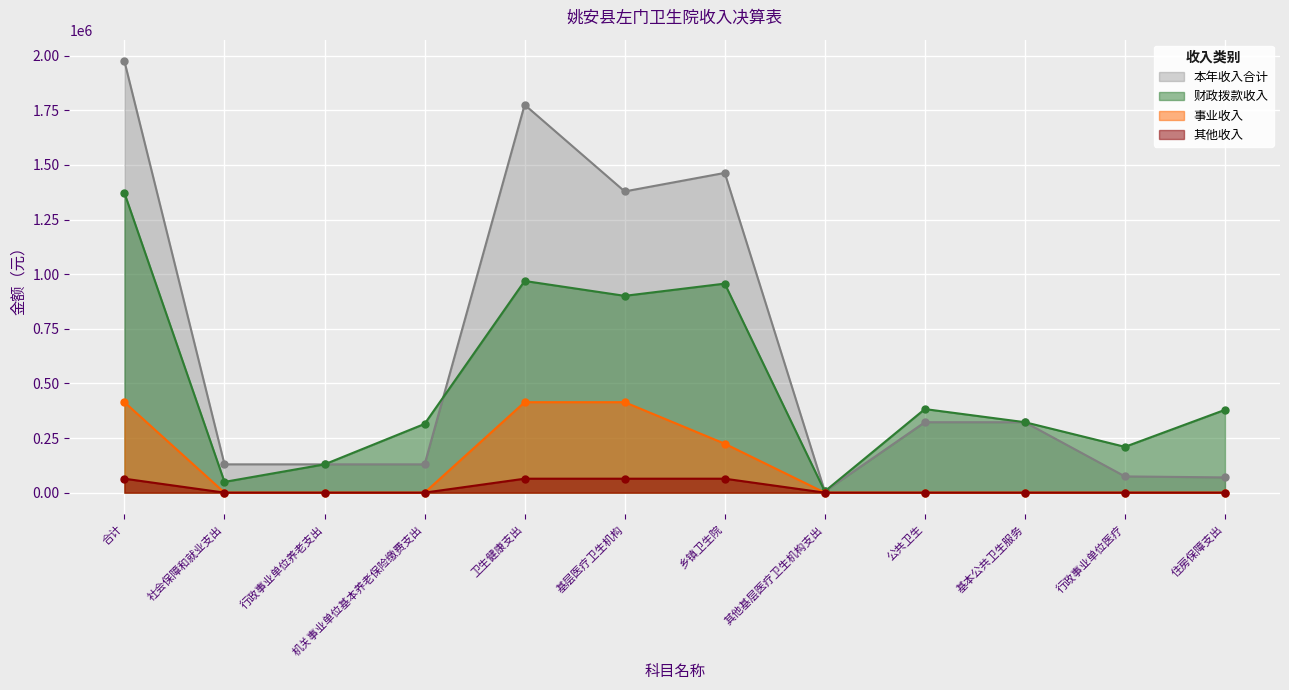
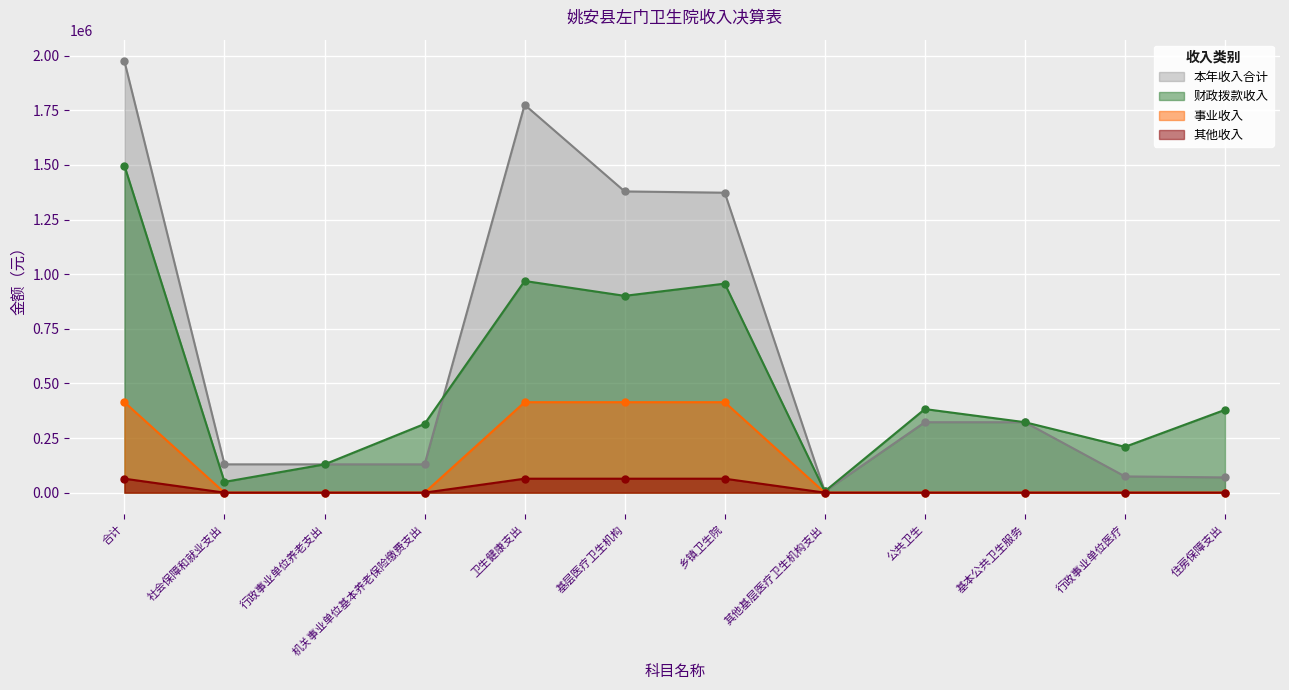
财政拨款收入, 合计: 1370000 -> 1500000
本年收入合计, 乡镇卫生院: 1460000 -> 1370000
事业收入, 乡镇卫生院: 220000 -> 410000
